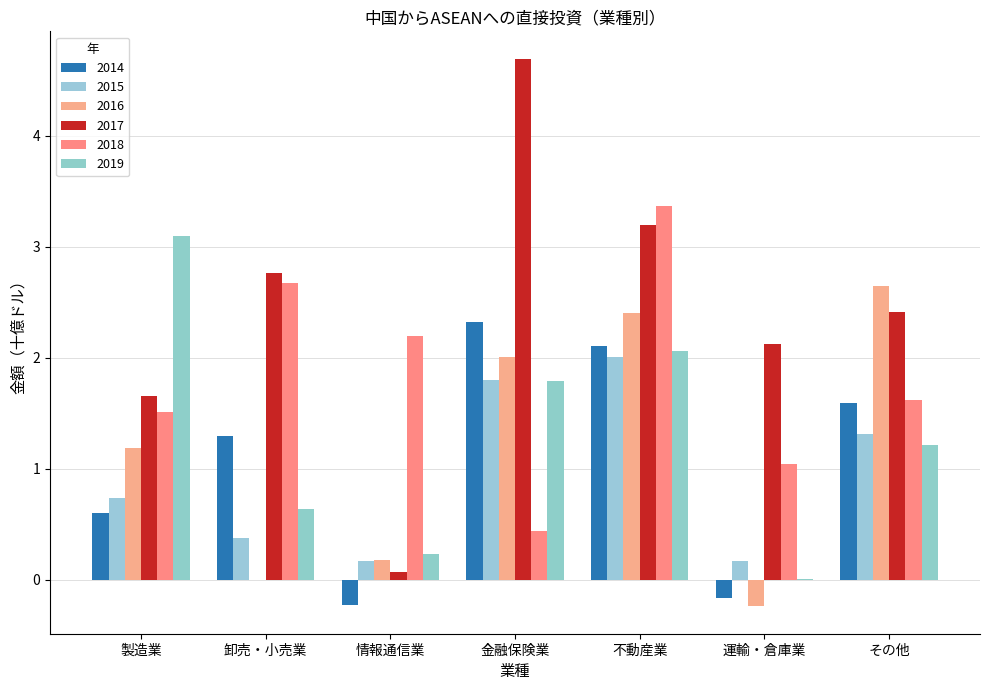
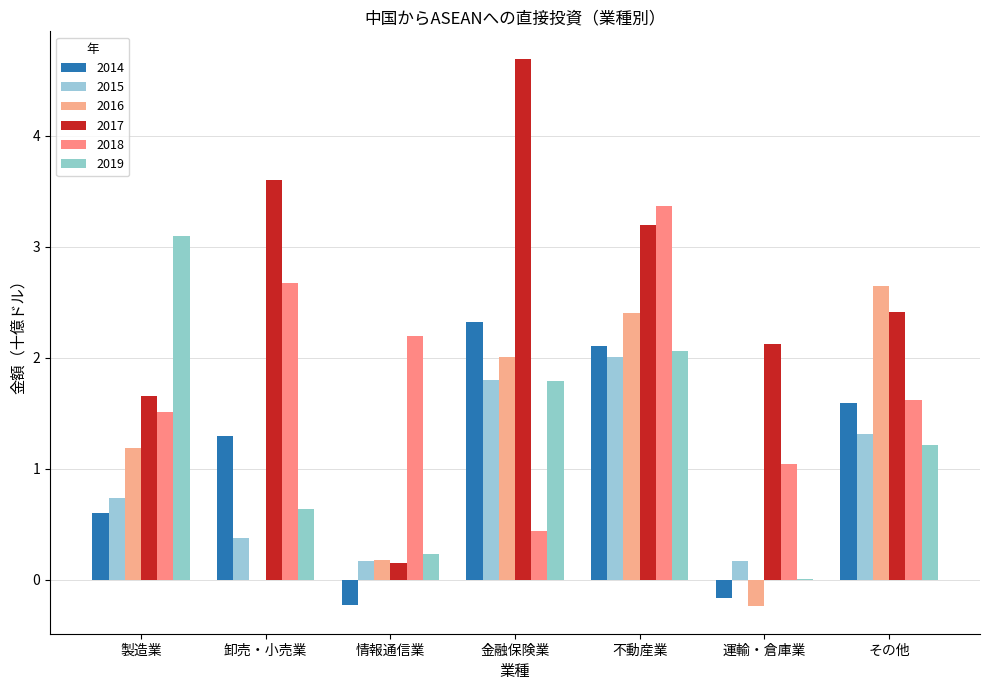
2017, 卸売・小売業: 2.76 -> 3.60
2017, 情報通信業: 0.07 -> 0.15
